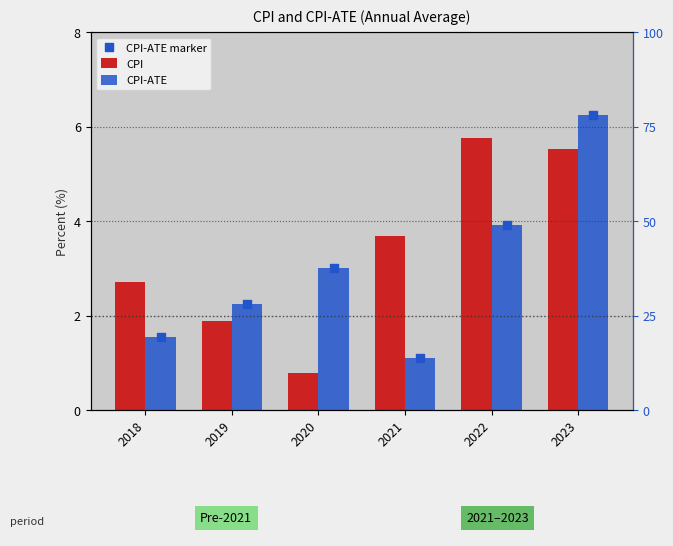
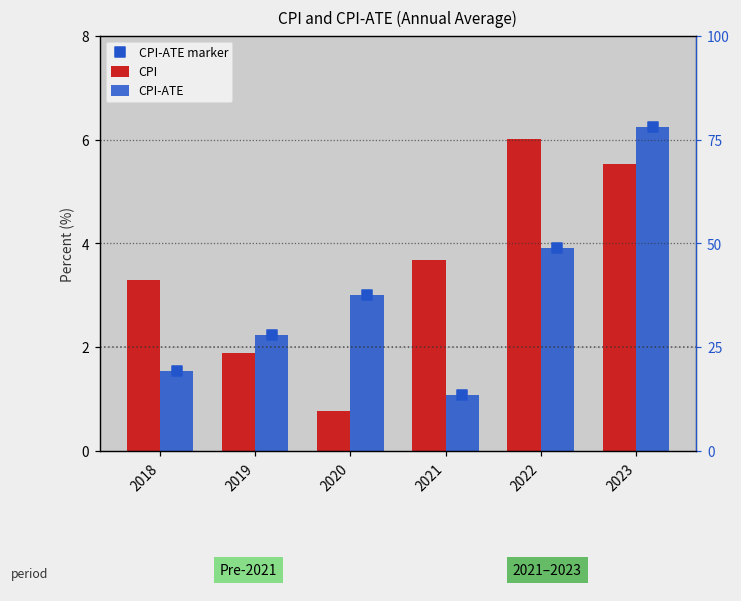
CPI, 2018: 2.7 -> 3.3
CPI, 2022: 5.8 -> 6.0
